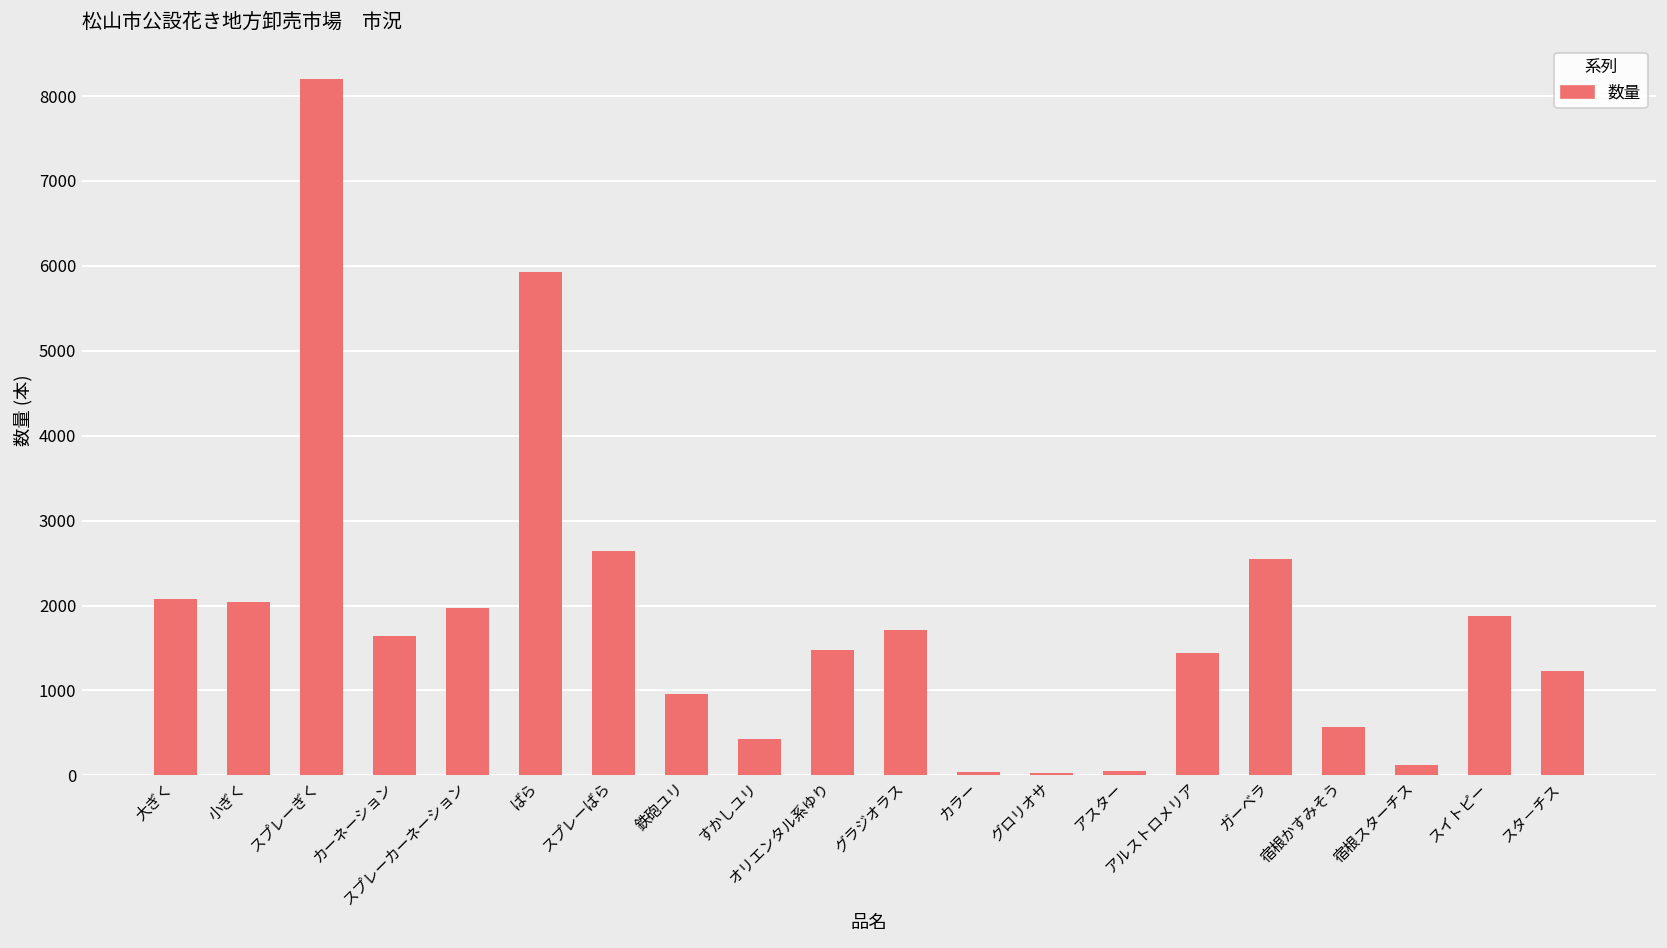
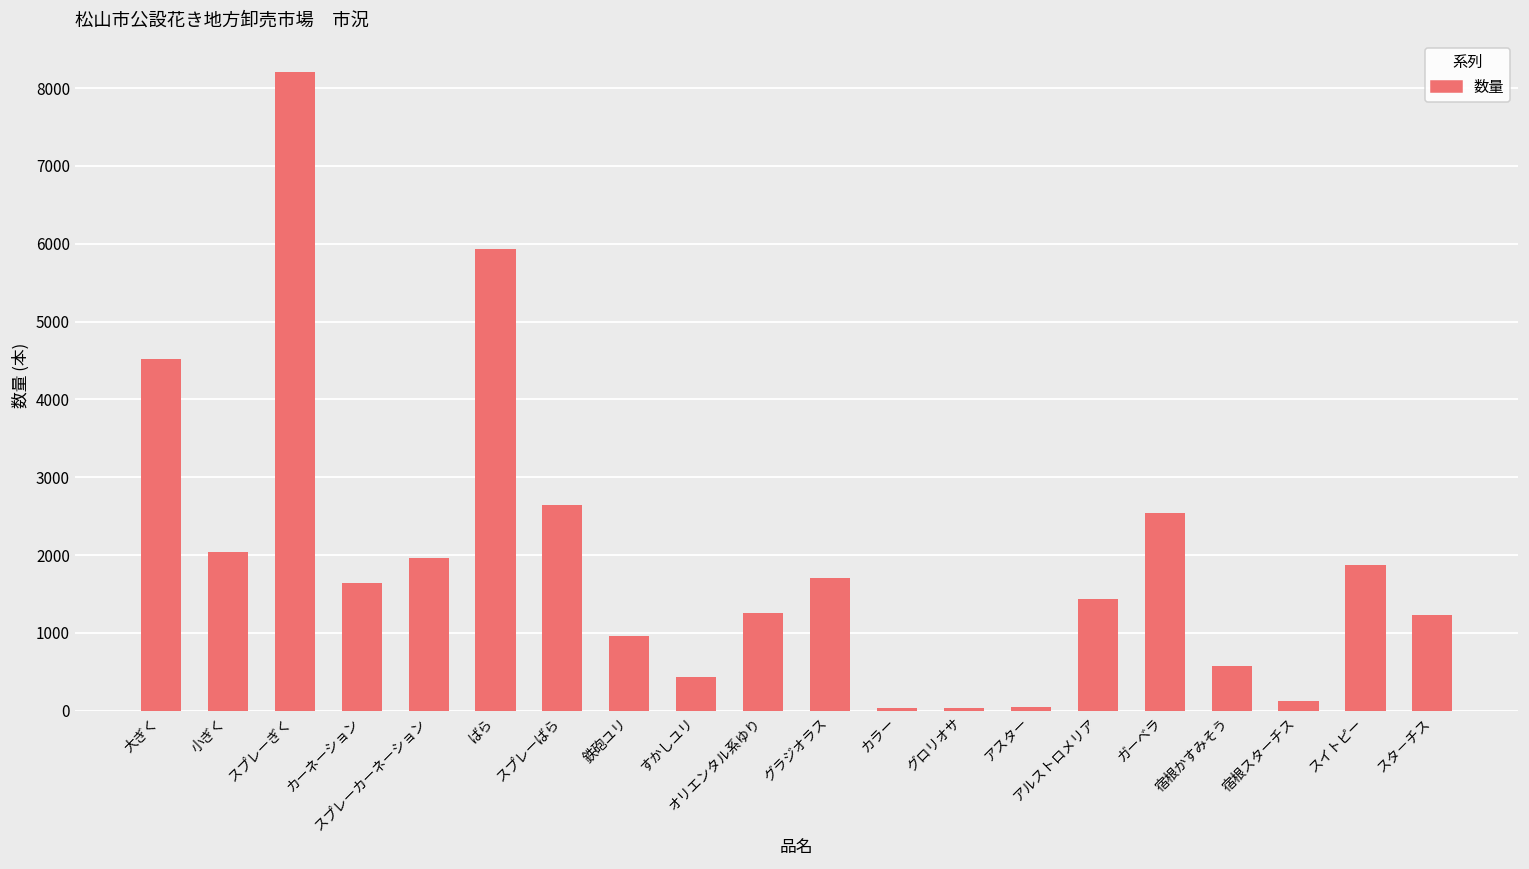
大ぎく: 2100 -> 4500
オリエンタル系ゆり: 1500 -> 1300
